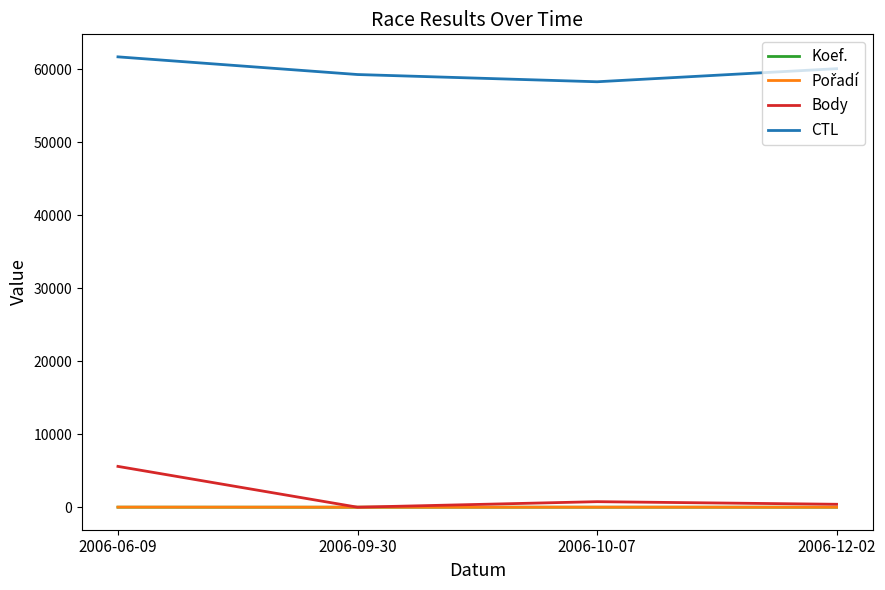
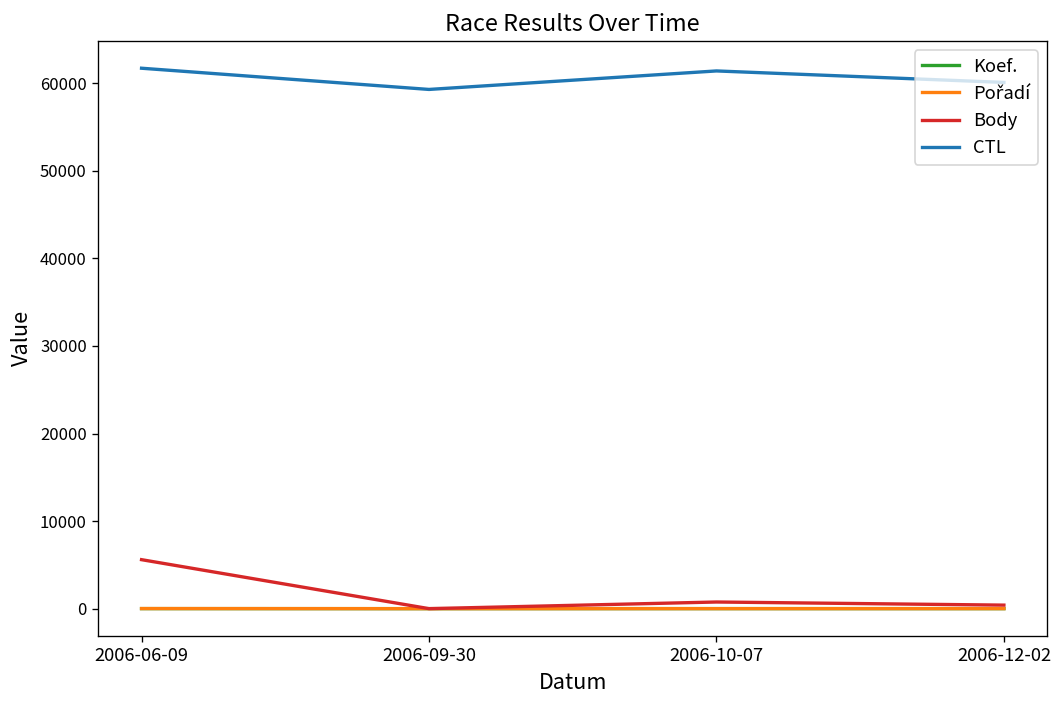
CTL, 2006-10-07: 58000 -> 61000
